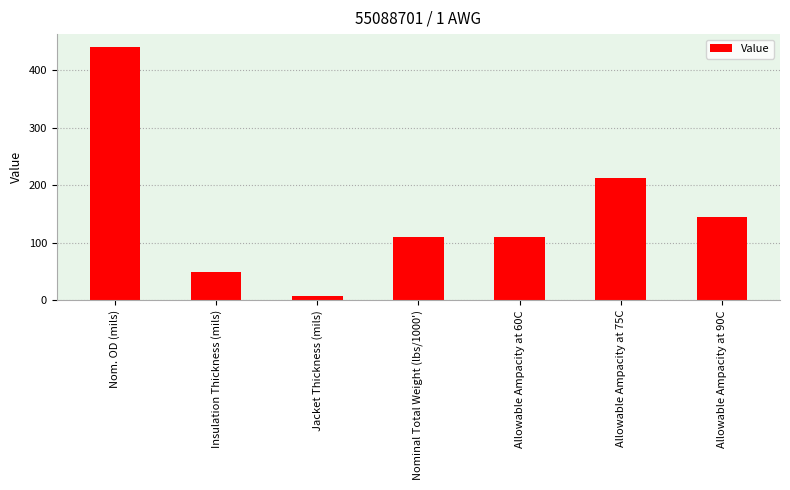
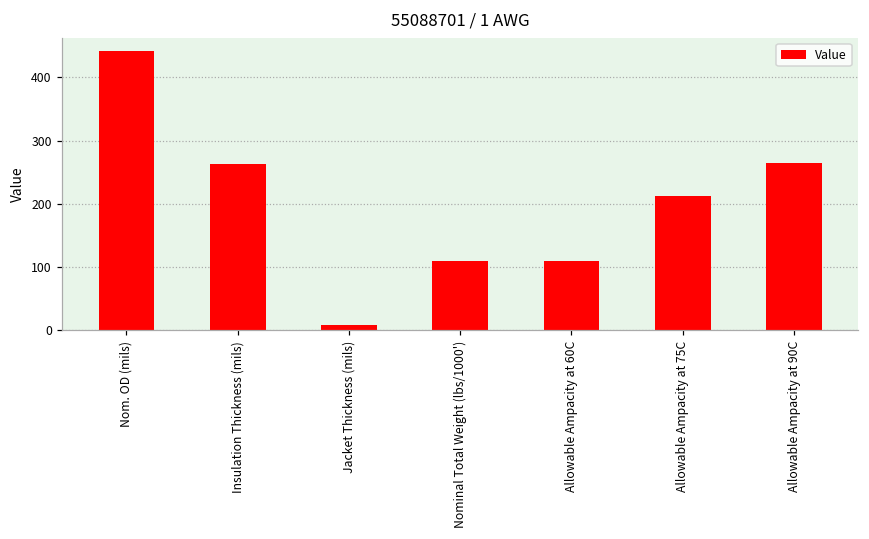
Insulation Thickness (mils): 50 -> 260
Allowable Ampacity at 90C: 150 -> 260
